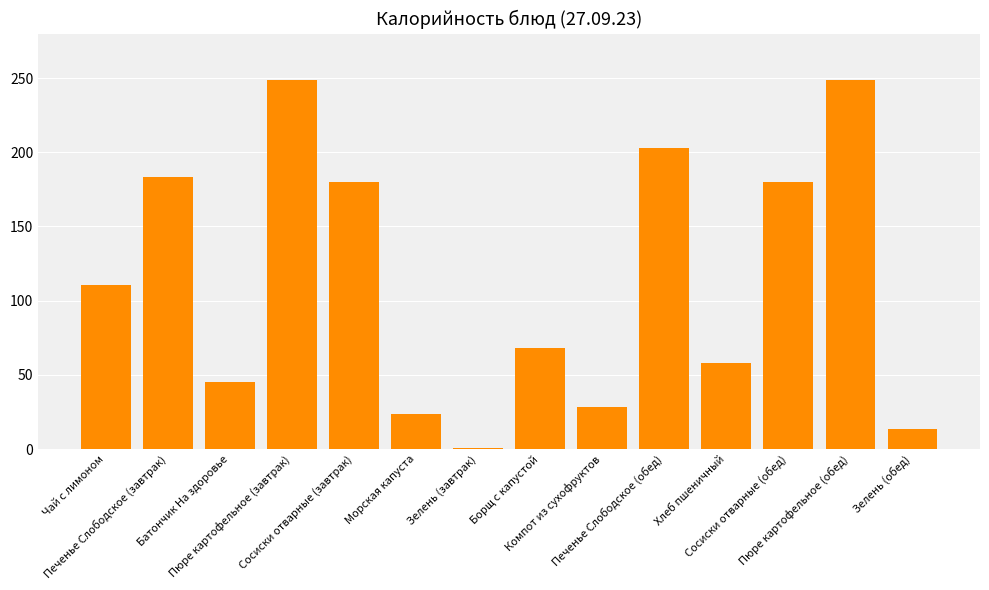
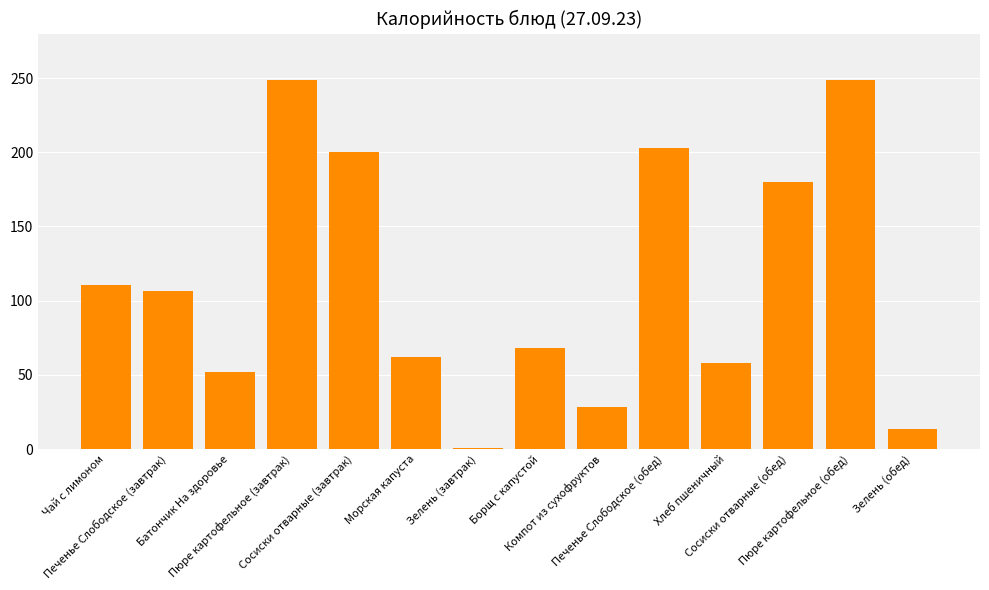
Печенье Слободское (завтрак): 184 -> 106
Батончик На здоровье: 45 -> 52
Сосиски отварные (завтрак): 180 -> 200
Морская капуста: 24 -> 62
